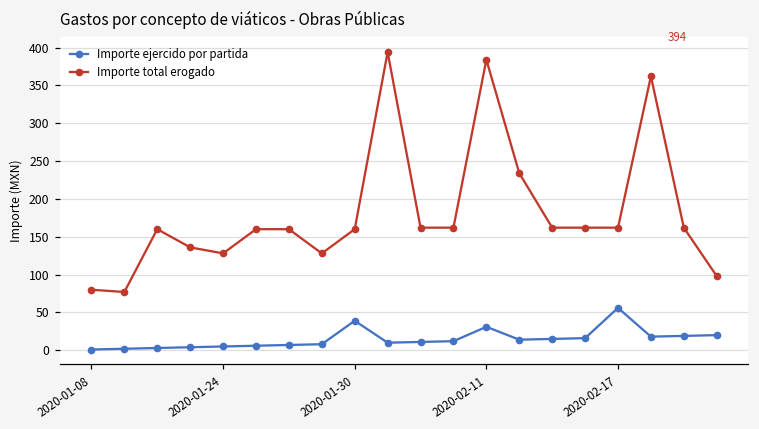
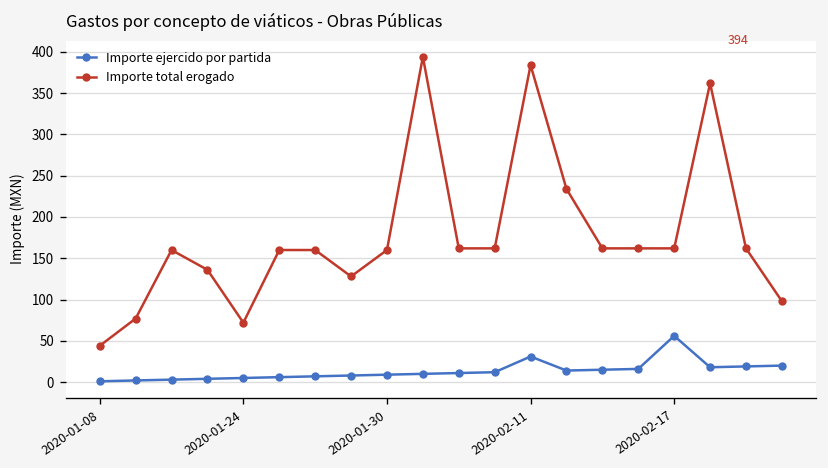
Importe total erogado, 2020-01-08: 80 -> 40
Importe total erogado, 2020-01-24: 130 -> 70
Importe ejercido por partida, 2020-01-30: 40 -> 10
